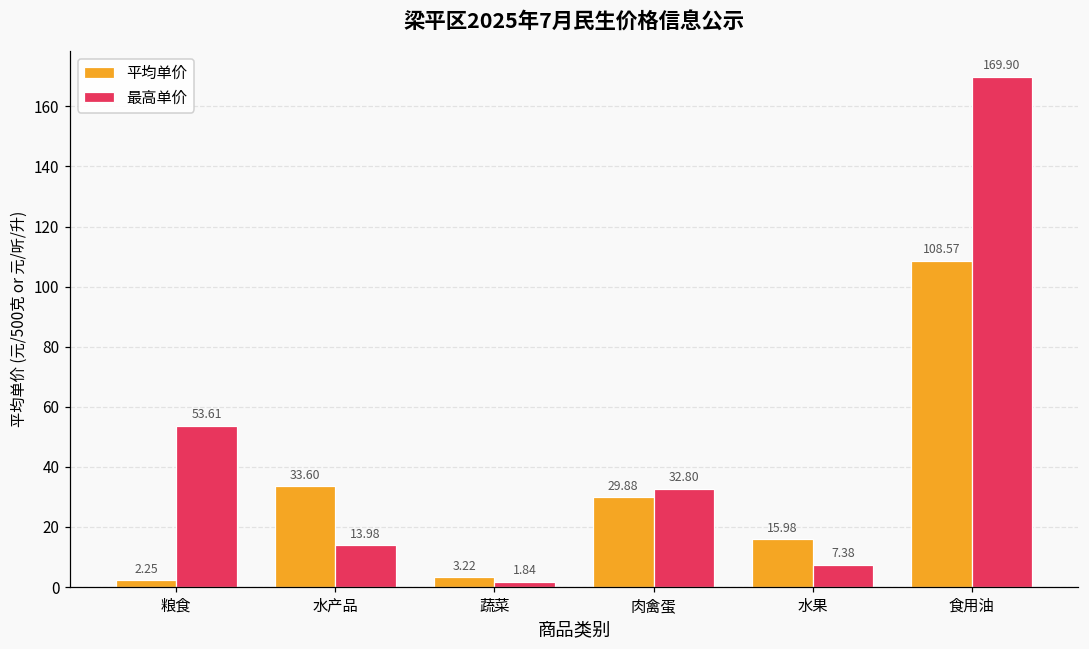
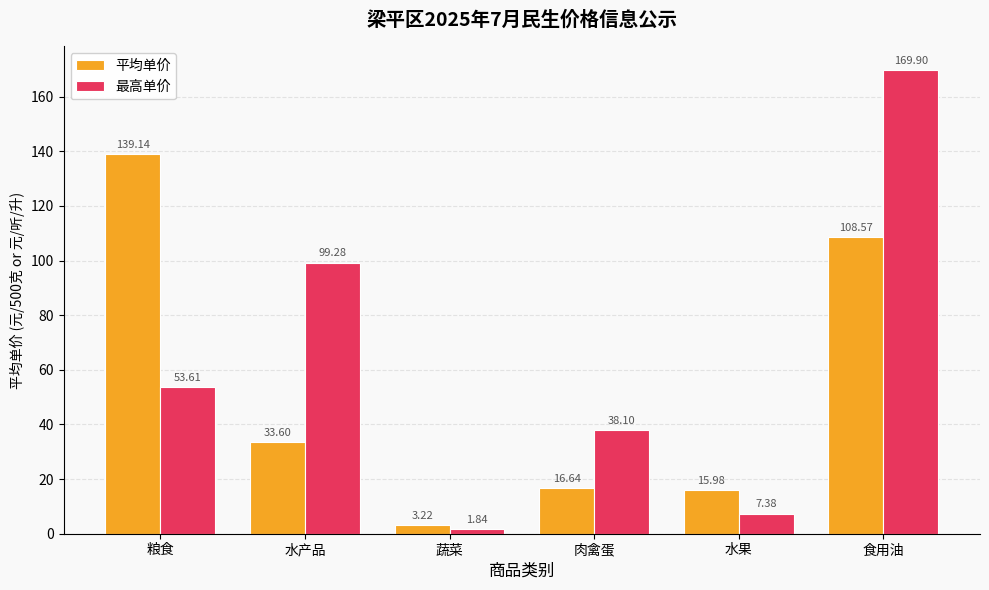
平均单价, 粮食: 2.25 -> 139.14
最高单价, 水产品: 13.98 -> 99.28
平均单价, 肉禽蛋: 29.88 -> 16.64
最高单价, 肉禽蛋: 32.80 -> 38.10
